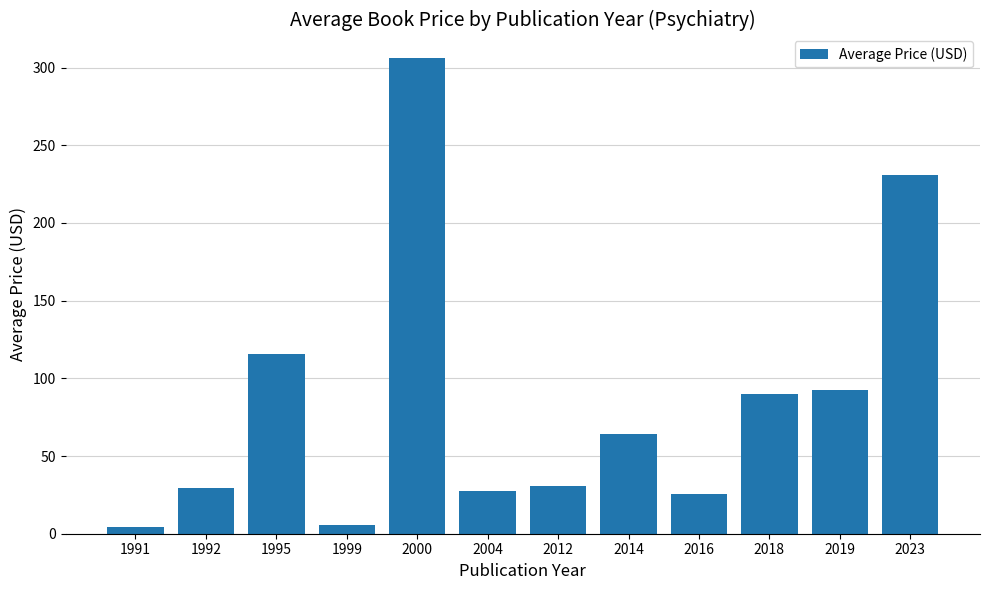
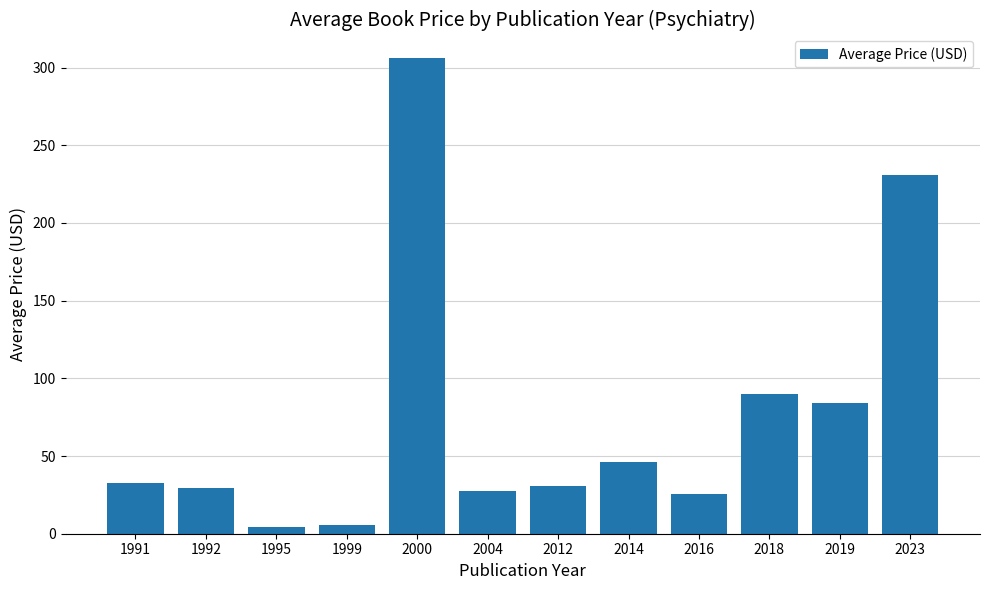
1991: 4 -> 33
1995: 116 -> 4
2014: 64 -> 46
2019: 93 -> 84
